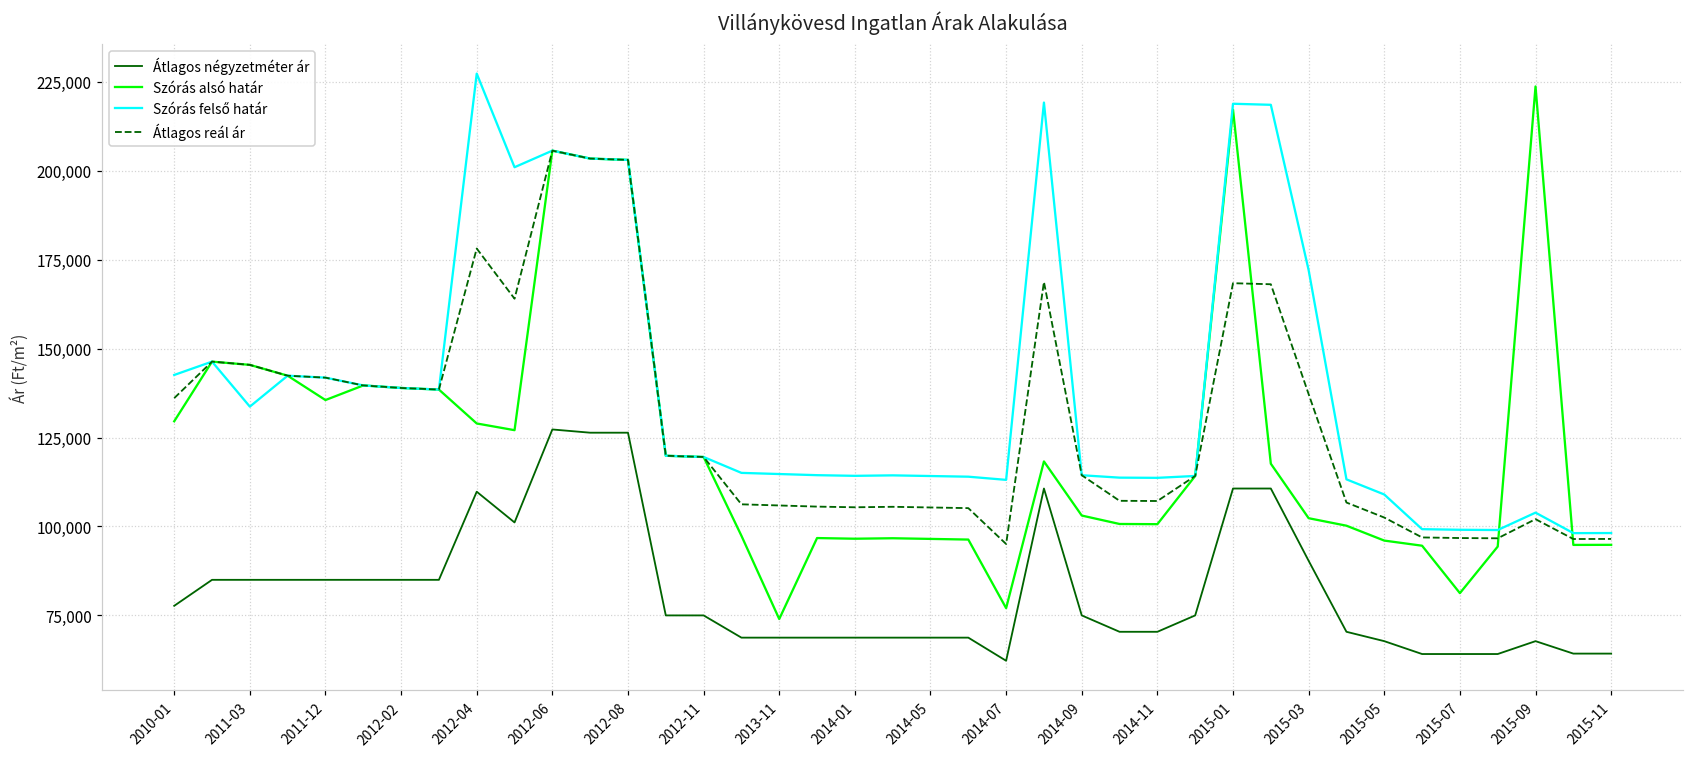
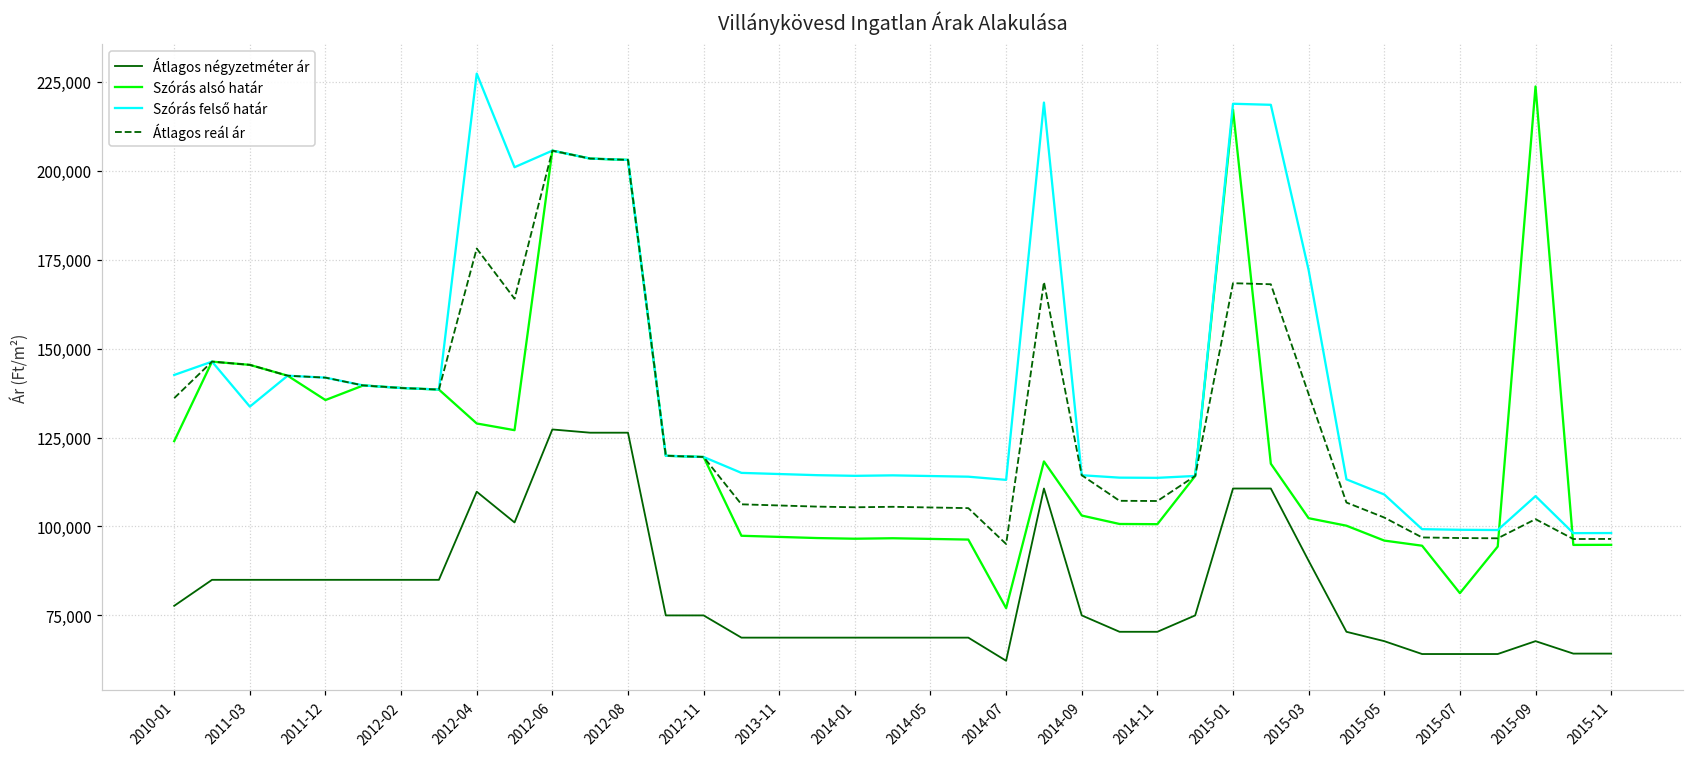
Szórás alsó határ, 2010-01: 130,000 -> 124,000
Szórás alsó határ, 2013-11: 74,000 -> 97,000
Szórás felső határ, 2015-09: 104,000 -> 109,000
